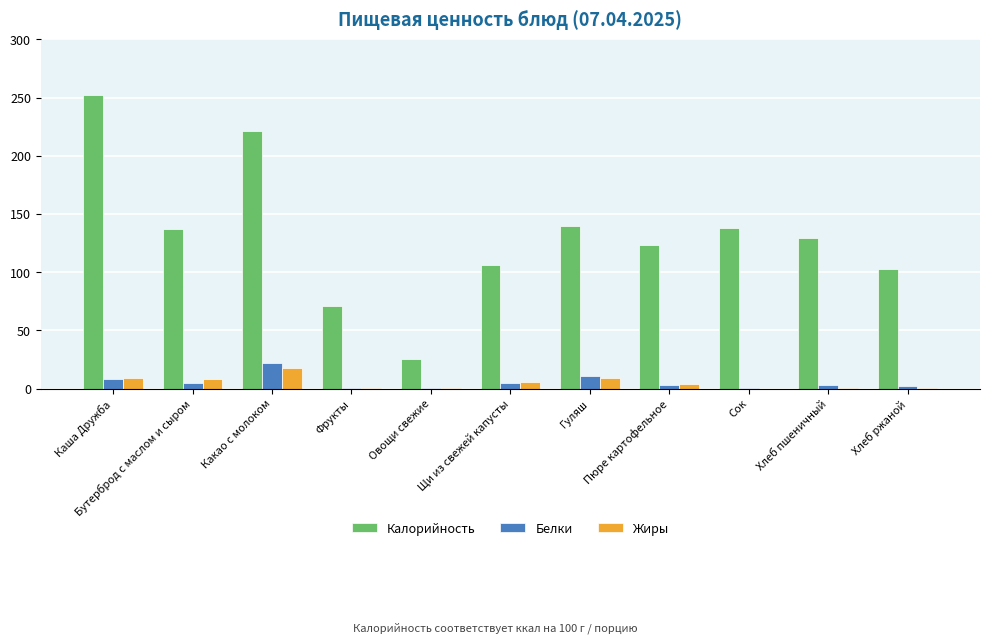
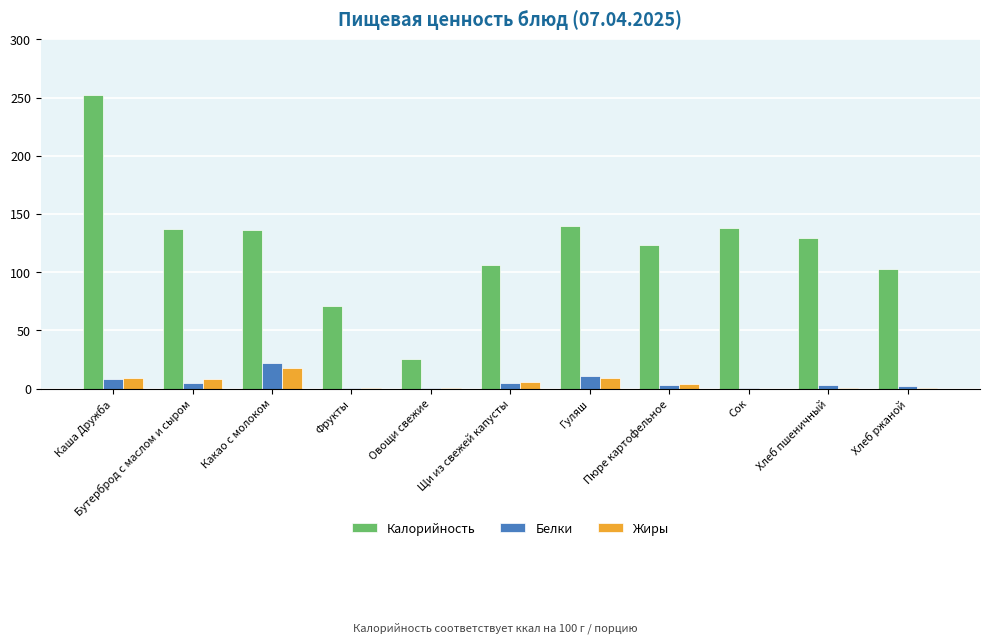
Калорийность, Какао с молоком: 221 -> 136
